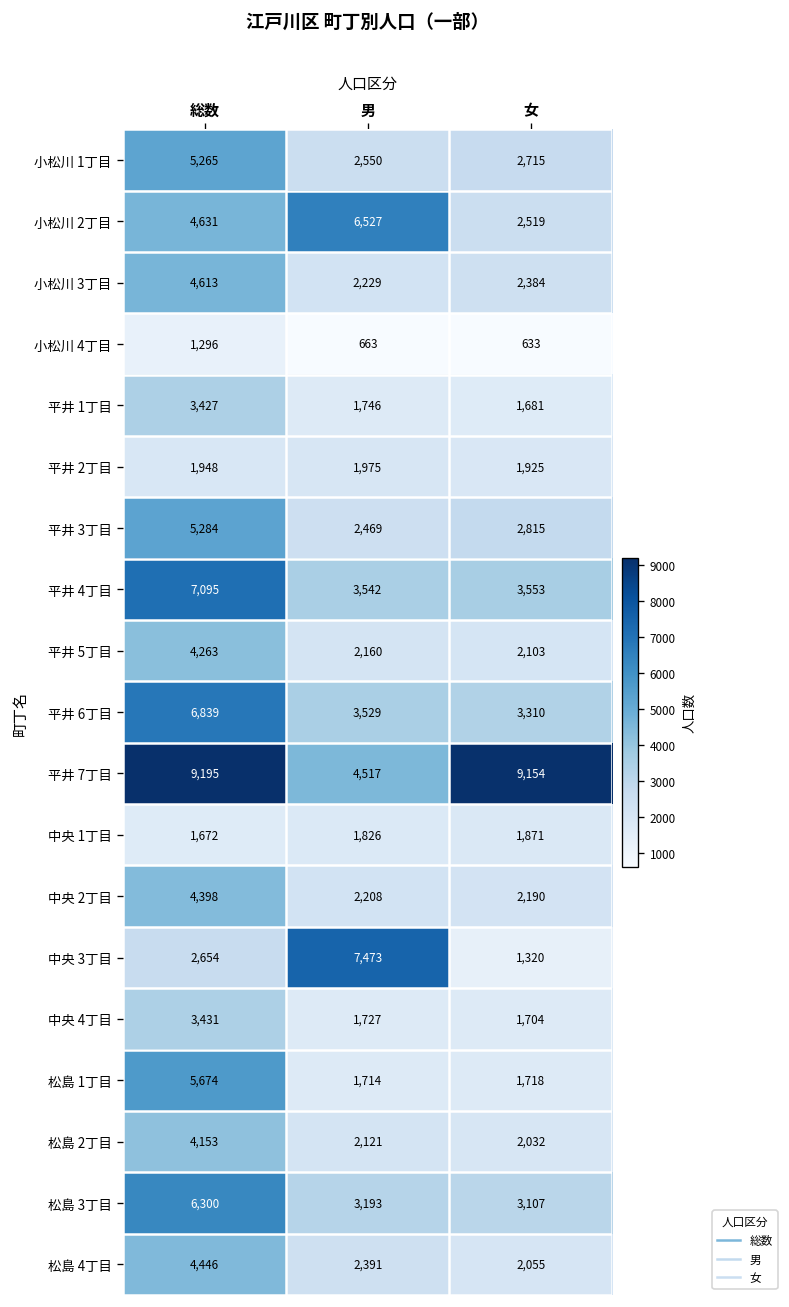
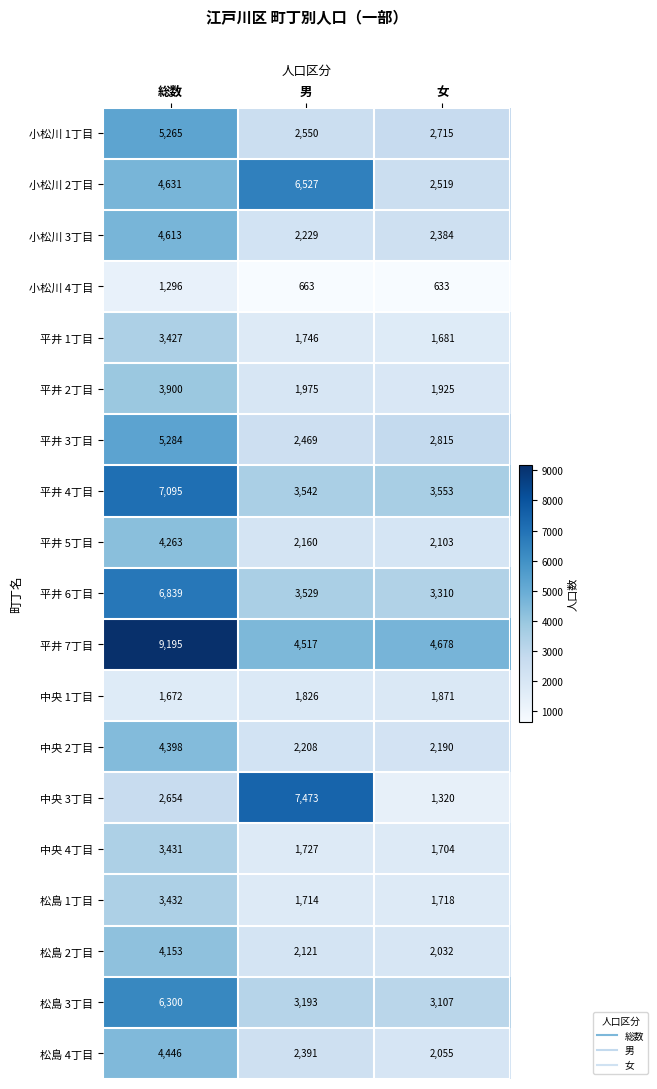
平井 2丁目, 総数: 1,948 -> 3,900
平井 7丁目, 女: 9,154 -> 4,678
松島 1丁目, 総数: 5,674 -> 3,432
